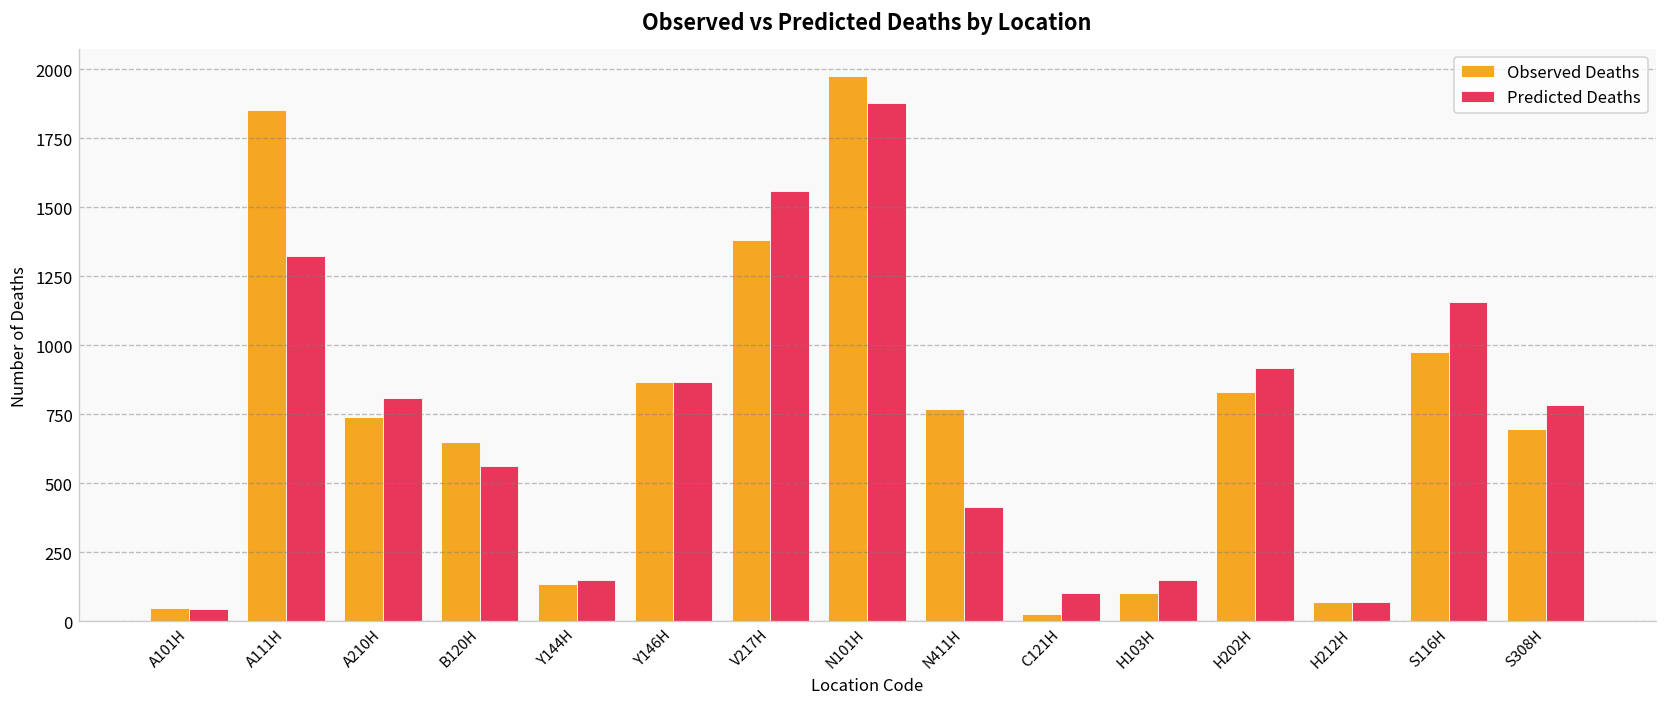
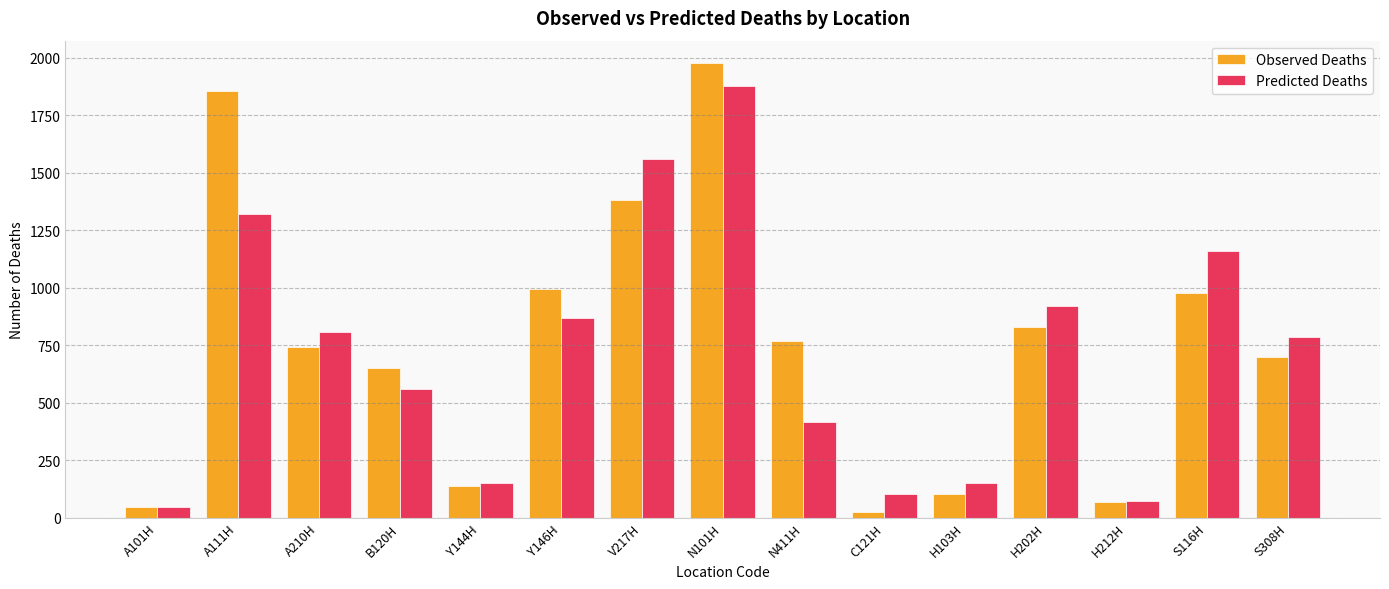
Observed Deaths, Y146H: 870 -> 990
